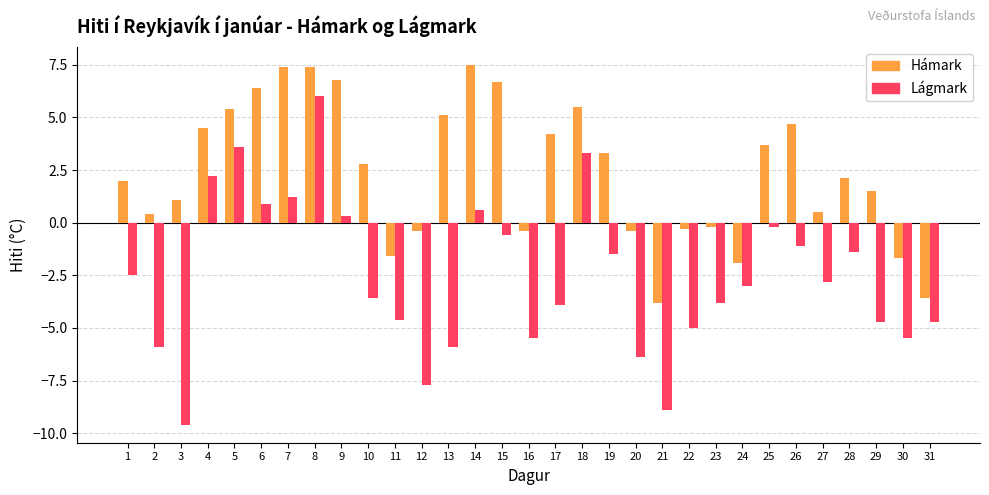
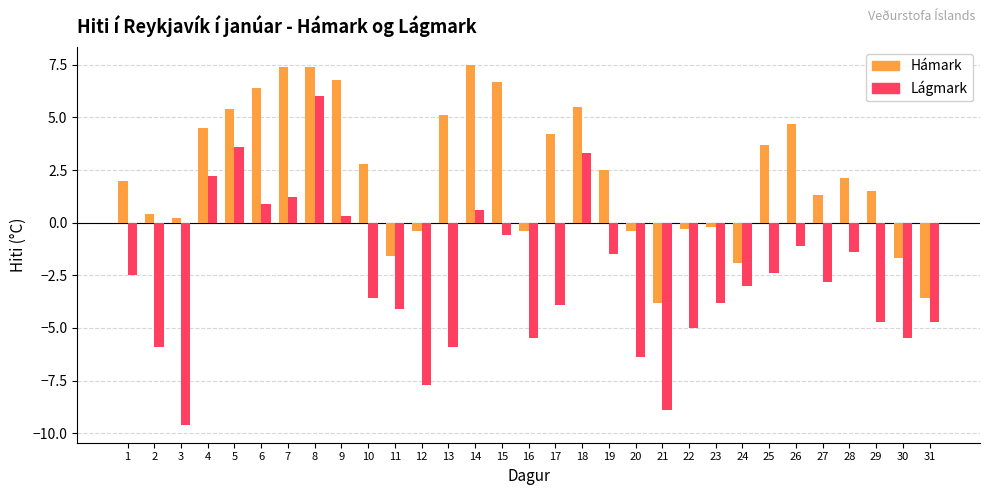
Hámark, 3: 1.1 -> 0.2
Lágmark, 11: -4.6 -> -4.1
Hámark, 19: 3.3 -> 2.5
Lágmark, 25: -0.2 -> -2.4
Hámark, 27: 0.5 -> 1.3
